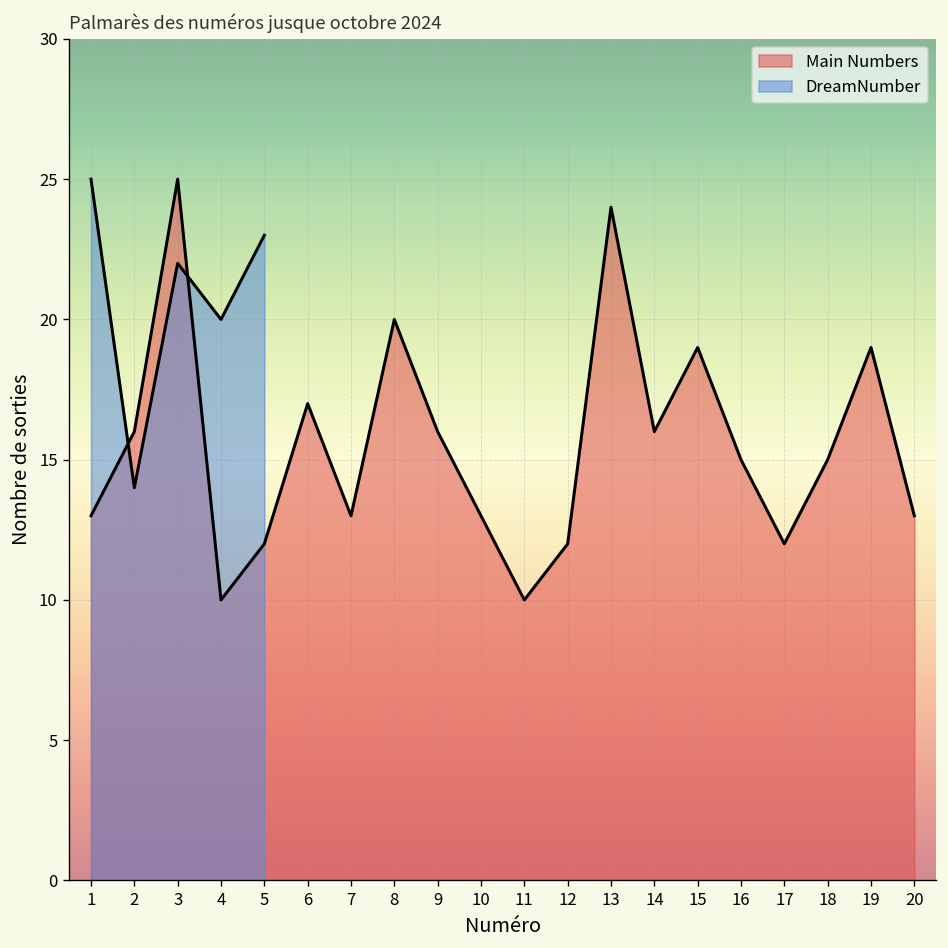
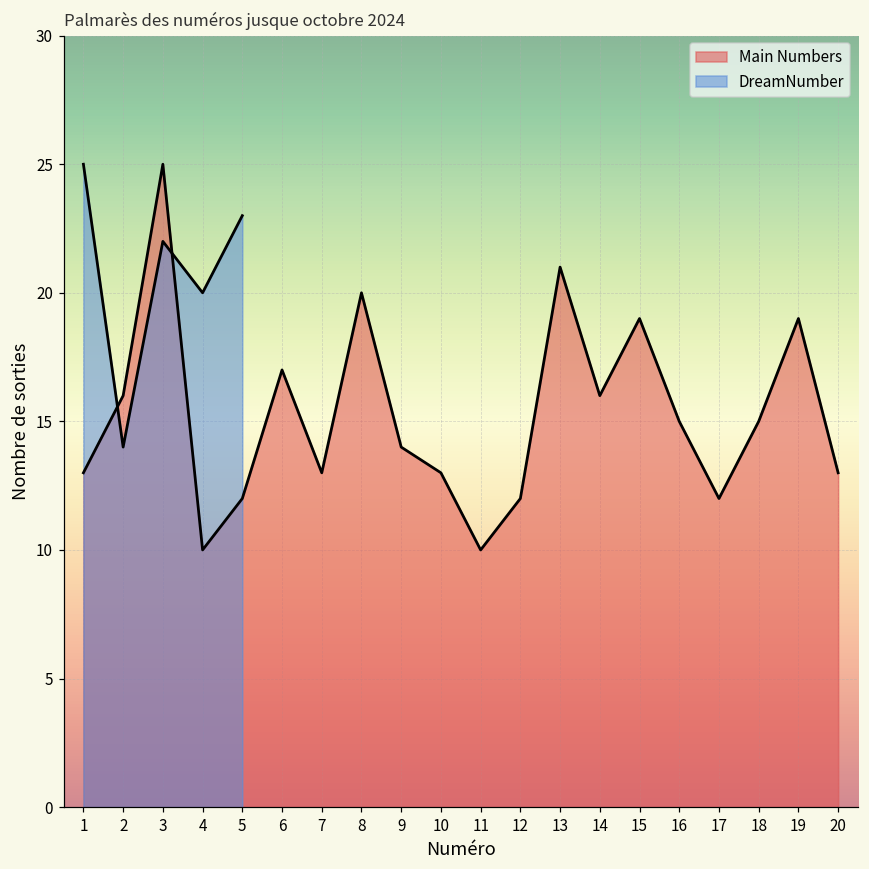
Main Numbers, 9: 16 -> 14
Main Numbers, 13: 24 -> 21
